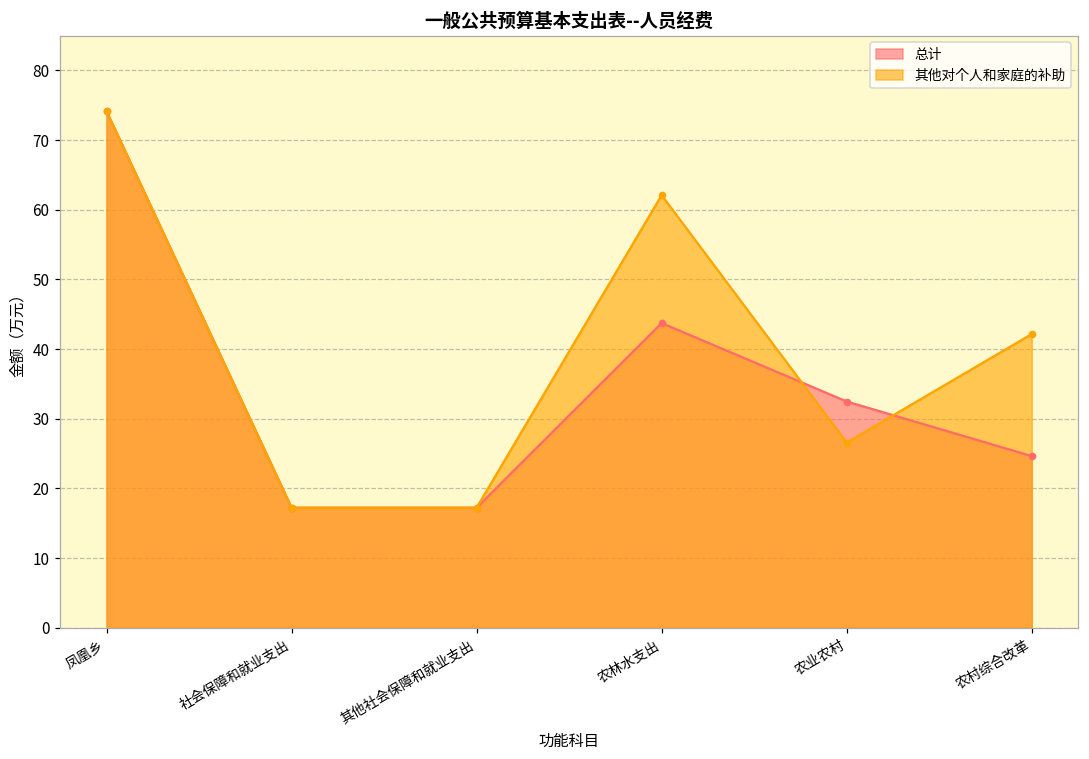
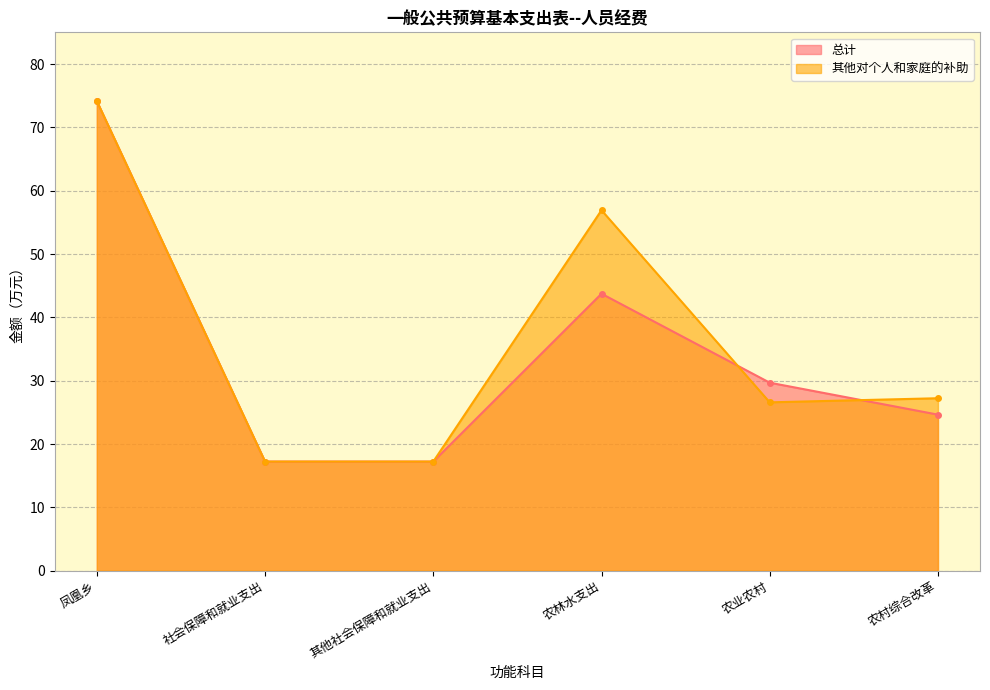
其他对个人和家庭的补助, 农林水支出: 62 -> 57
总计, 农业农村: 32 -> 30
其他对个人和家庭的补助, 农村综合改革: 42 -> 27
